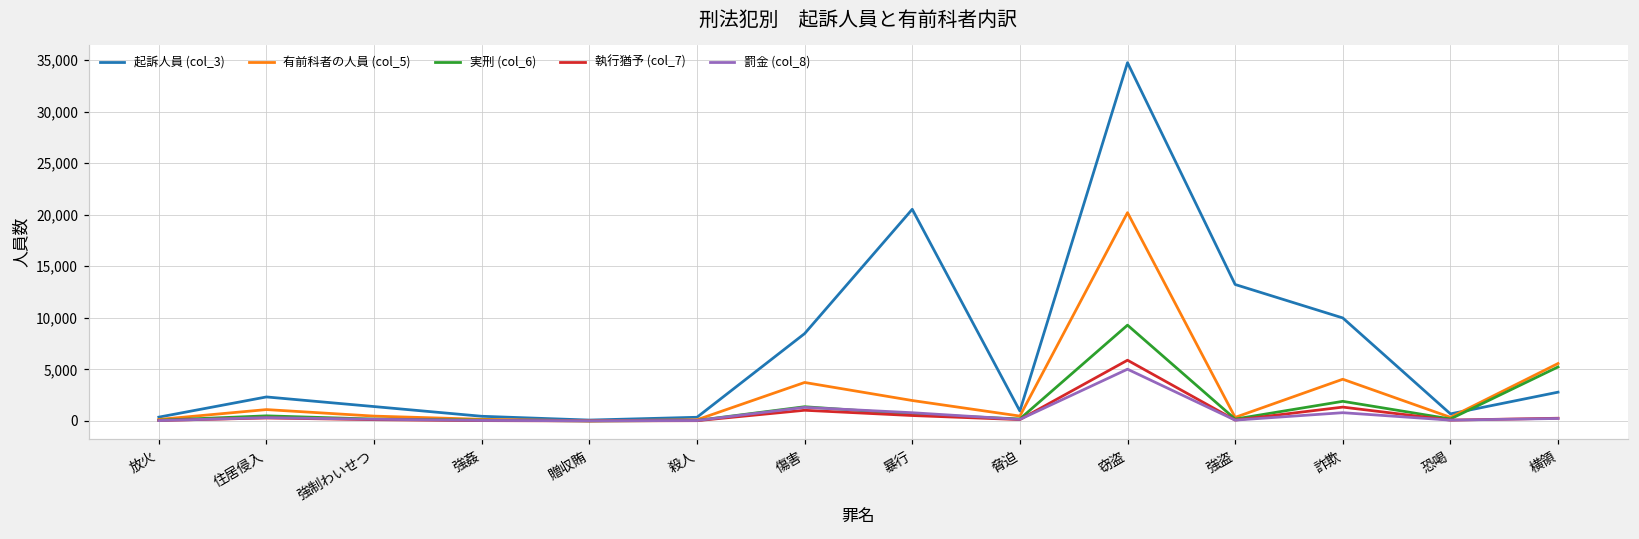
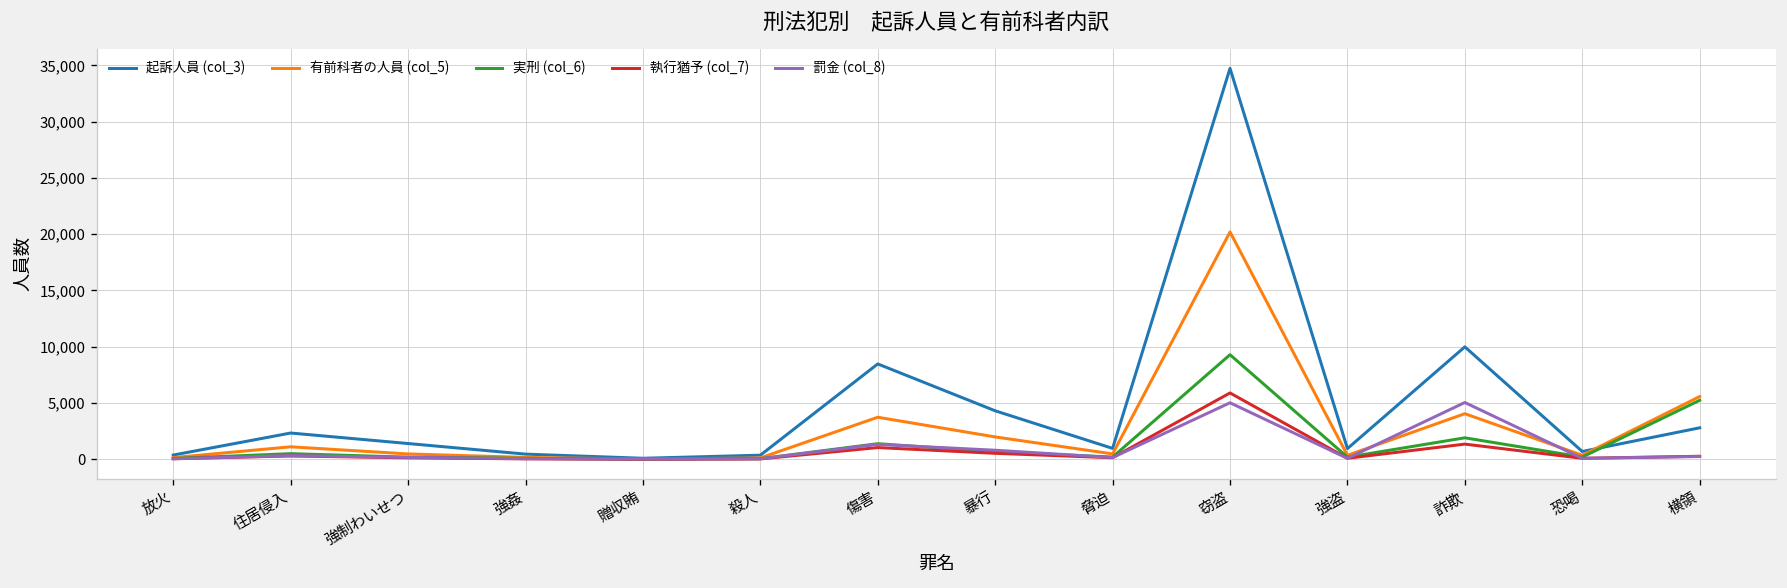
起訴人員 (col_3), 暴行: 21,000 -> 4,000
起訴人員 (col_3), 強盗: 13,000 -> 1,000
罰金 (col_8), 詐欺: 1,000 -> 5,000
